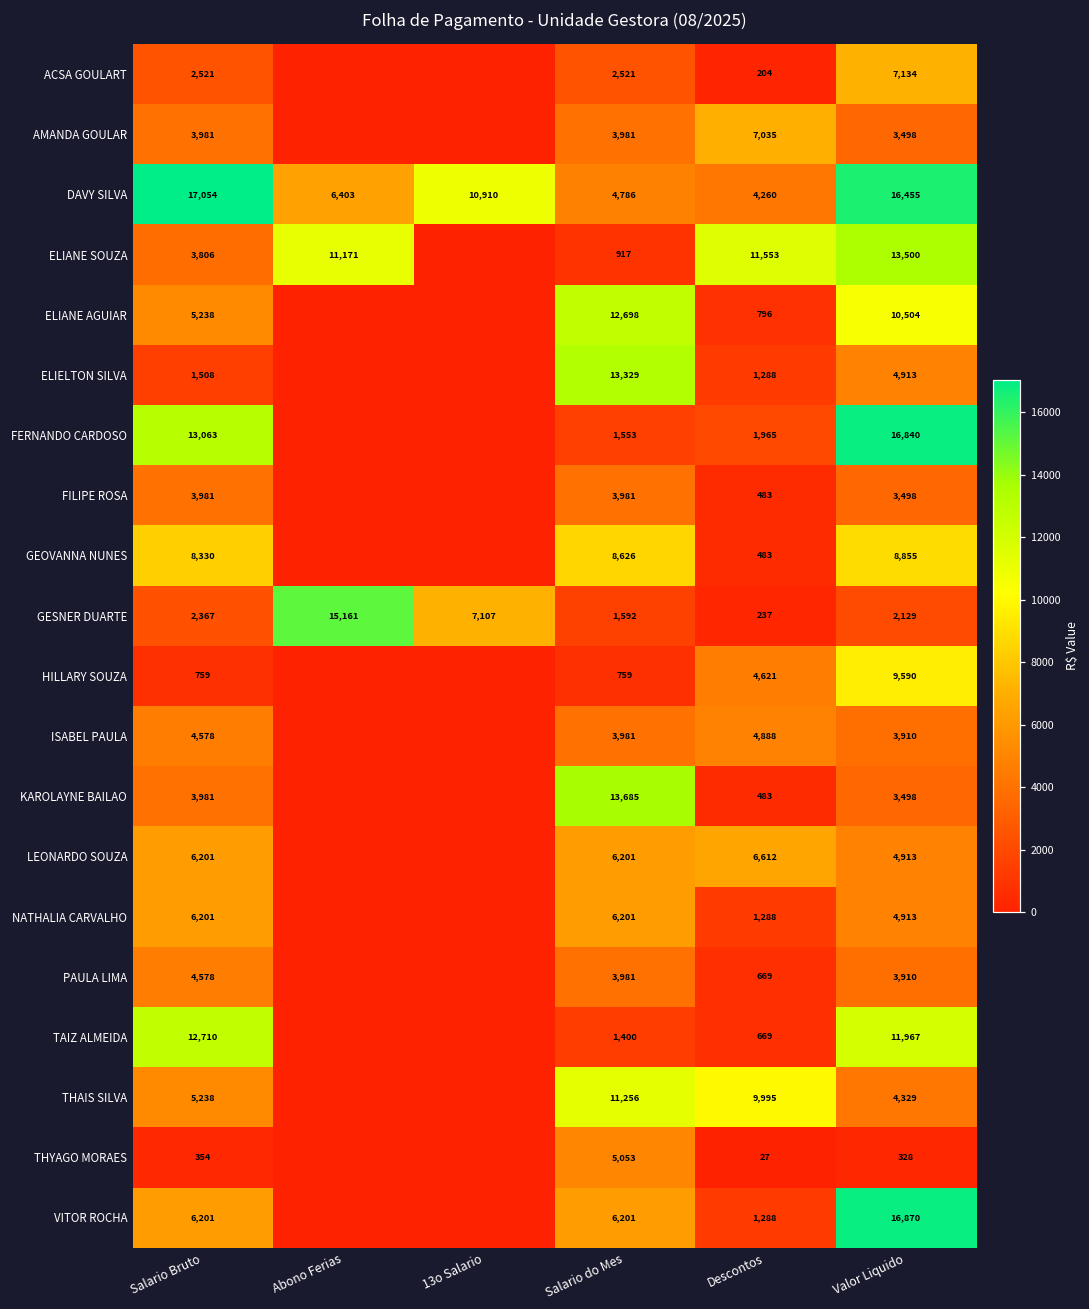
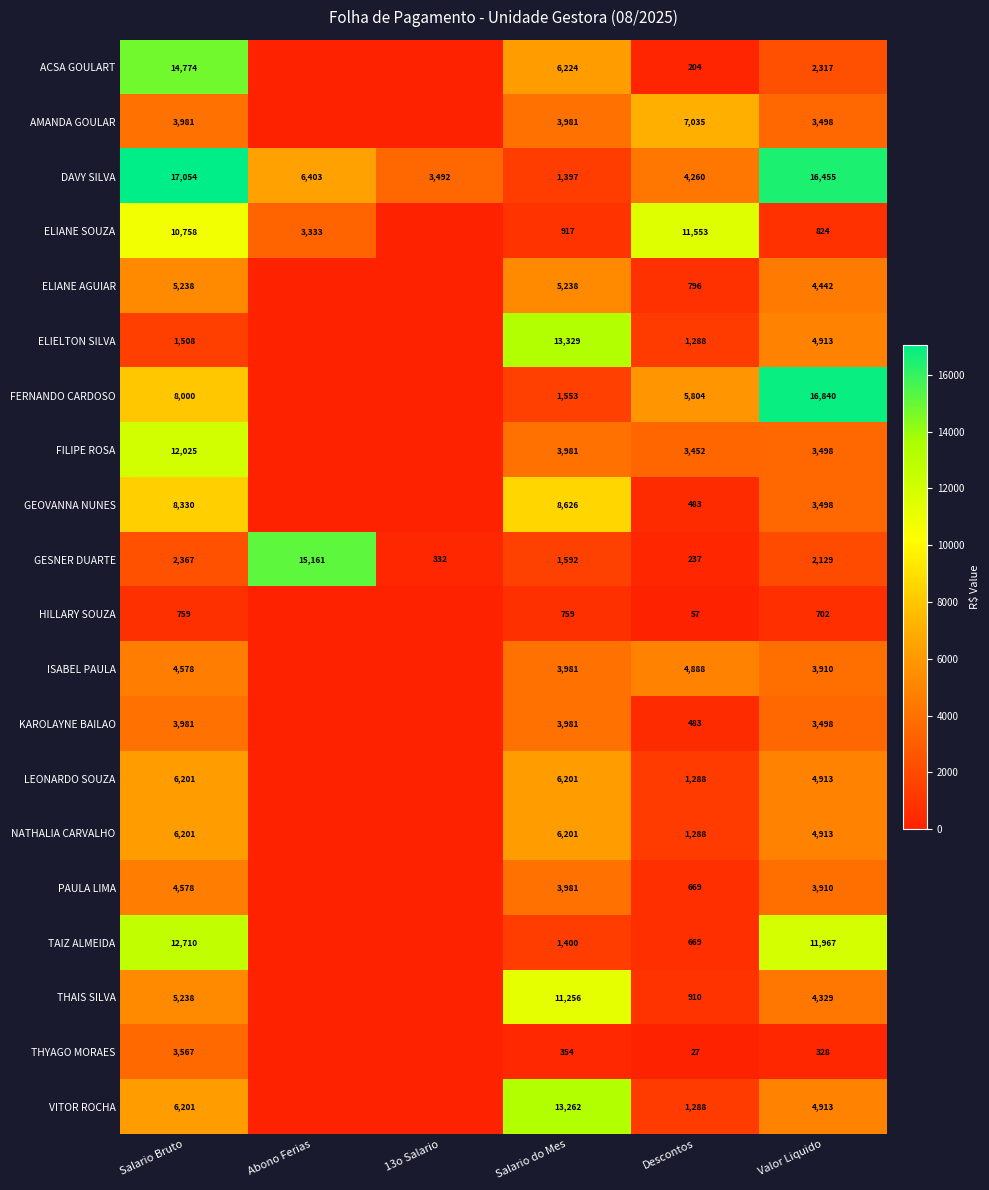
ACSA GOULART, Salario Bruto: 2,521 -> 14,774
ACSA GOULART, Salario do Mes: 2,521 -> 6,224
ACSA GOULART, Valor Liquido: 7,134 -> 2,317
DAVY SILVA, 13o Salario: 10,910 -> 3,492
DAVY SILVA, Salario do Mes: 4,786 -> 1,397
ELIANE SOUZA, Salario Bruto: 3,806 -> 10,758
ELIANE SOUZA, Abono Ferias: 11,171 -> 3,333
ELIANE SOUZA, Valor Liquido: 13,500 -> 824
ELIANE AGUIAR, Salario do Mes: 12,698 -> 5,238
ELIANE AGUIAR, Valor Liquido: 10,504 -> 4,442
FERNANDO CARDOSO, Salario Bruto: 13,063 -> 8,000
FERNANDO CARDOSO, Descontos: 1,965 -> 5,804
FILIPE ROSA, Salario Bruto: 3,981 -> 12,025
FILIPE ROSA, Descontos: 483 -> 3,452
GEOVANNA NUNES, Valor Liquido: 8,855 -> 3,498
GESNER DUARTE, 13o Salario: 7,107 -> 332
HILLARY SOUZA, Descontos: 4,621 -> 57
HILLARY SOUZA, Valor Liquido: 9,590 -> 702
KAROLAYNE BAILAO, Salario do Mes: 13,685 -> 3,981
LEONARDO SOUZA, Descontos: 6,612 -> 1,288
THAIS SILVA, Descontos: 9,995 -> 910
THYAGO MORAES, Salario Bruto: 354 -> 3,567
THYAGO MORAES, Salario do Mes: 5,053 -> 354
VITOR ROCHA, Salario do Mes: 6,201 -> 13,262
VITOR ROCHA, Valor Liquido: 16,870 -> 4,913
